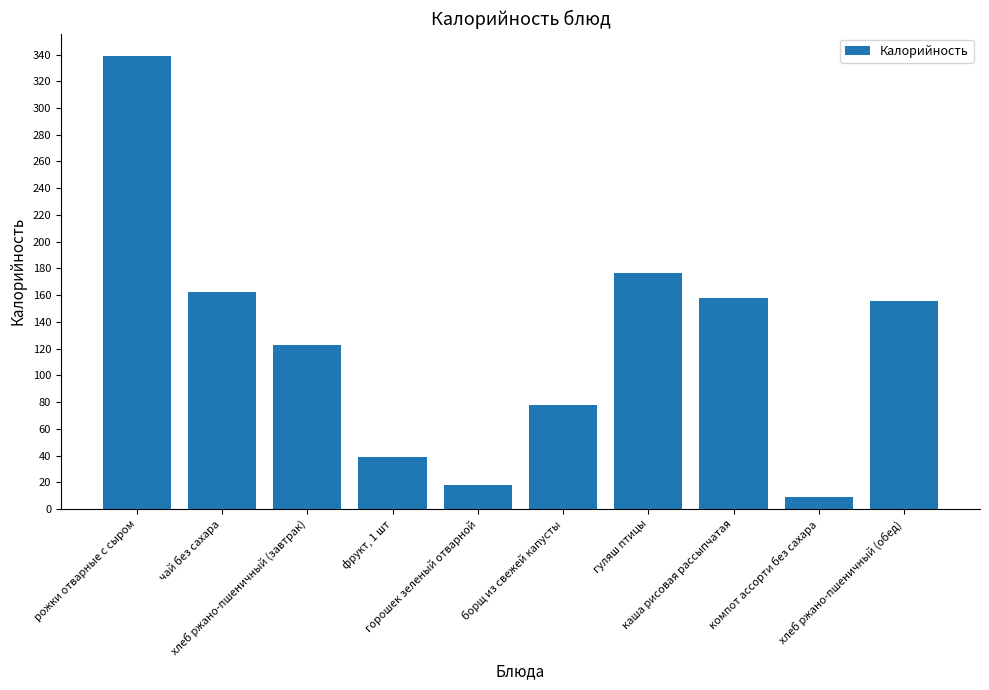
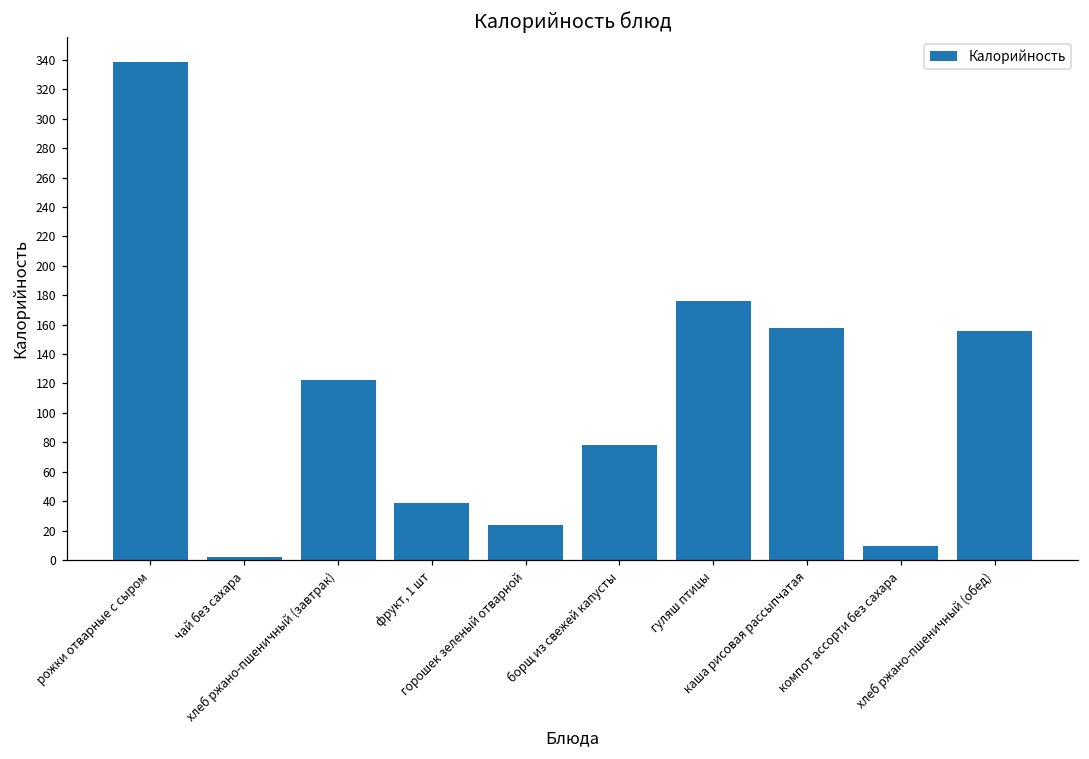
чай без сахара: 162 -> 2
горошек зеленый отварной: 18 -> 24
